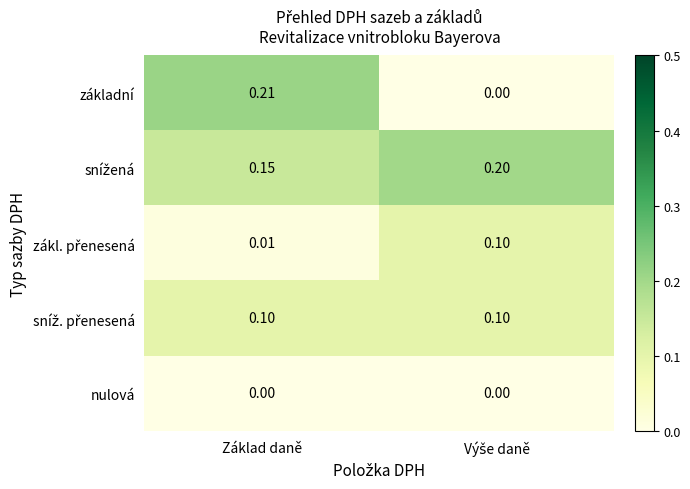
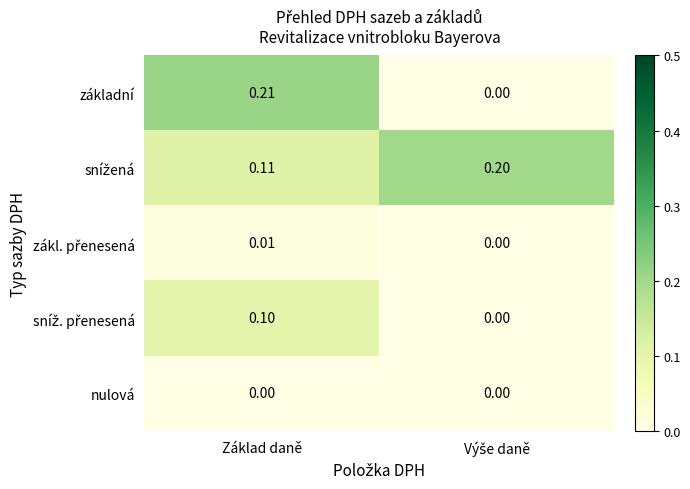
snížená, Základ daně: 0.15 -> 0.11
zákl. přenesená, Výše daně: 0.10 -> 0.00
sníž. přenesená, Výše daně: 0.10 -> 0.00
